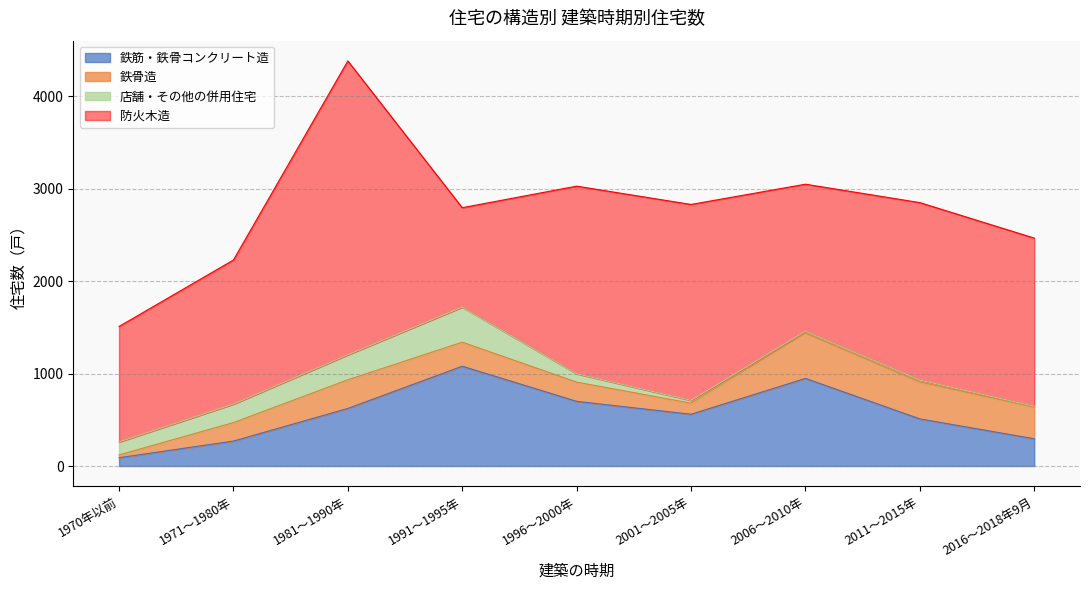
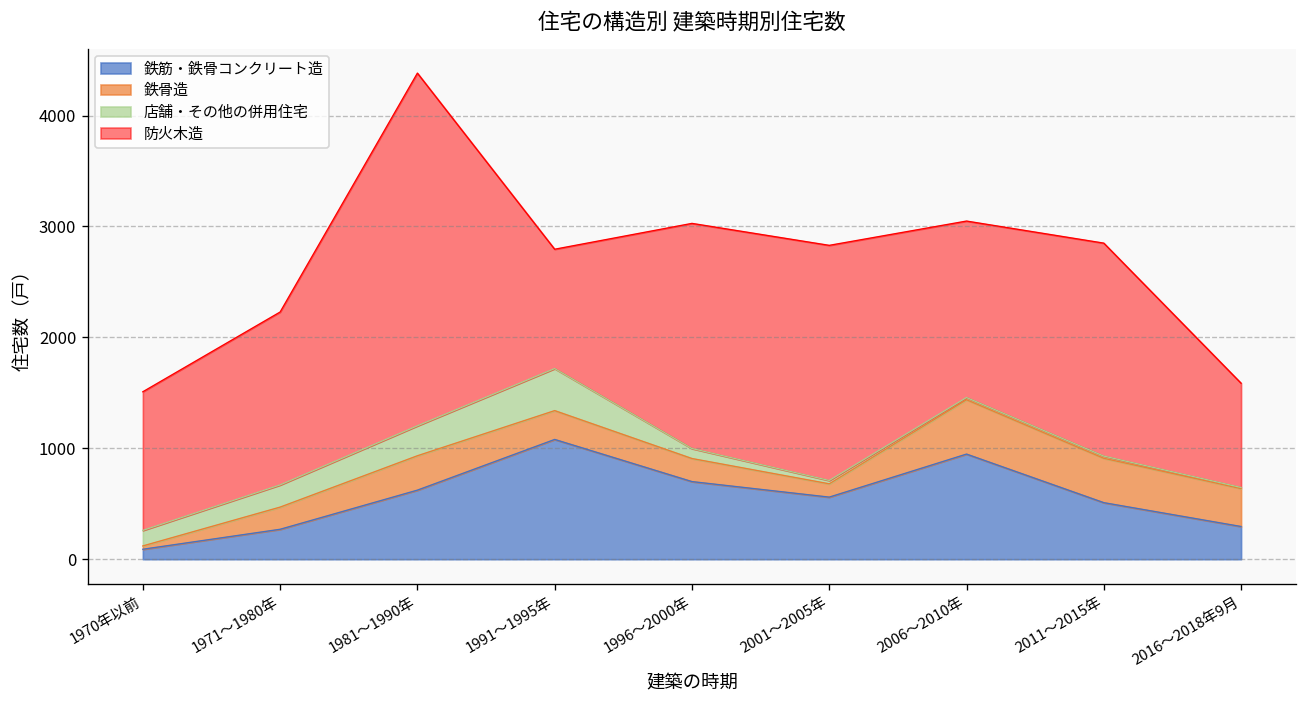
防火木造, 2016～2018年9月: 1800 -> 900
